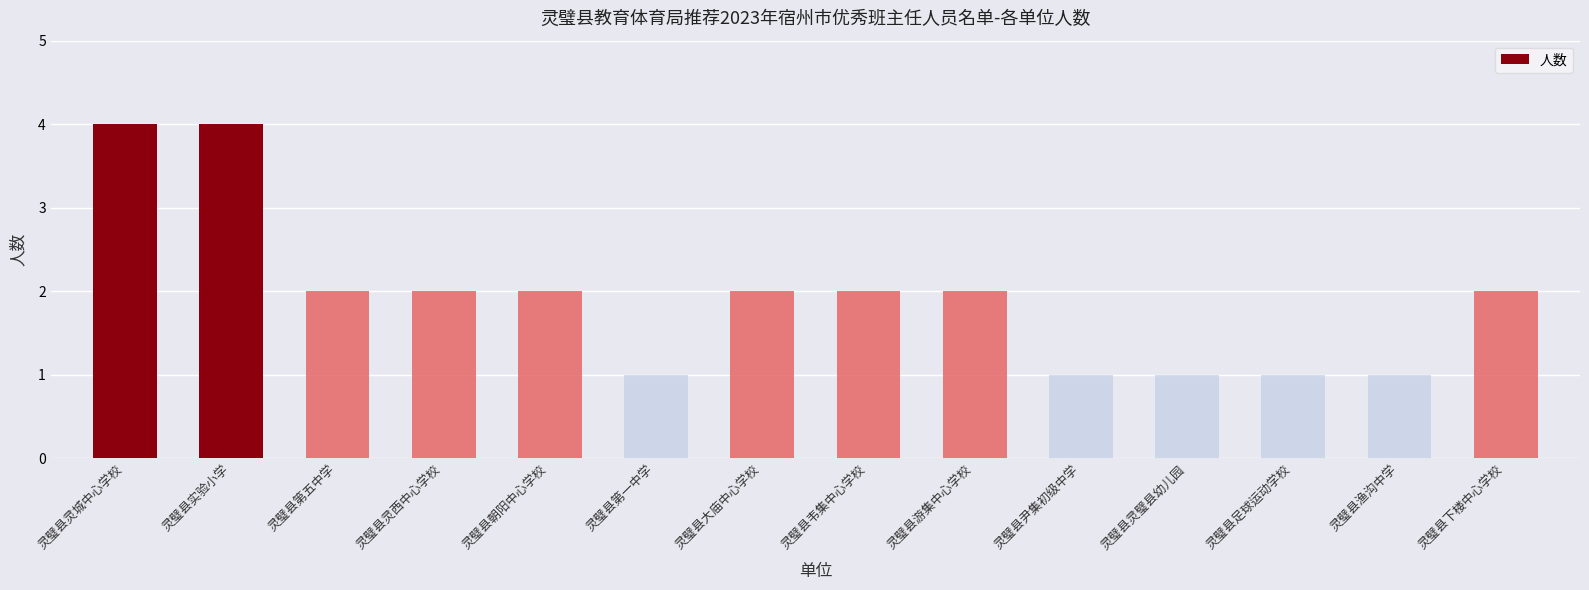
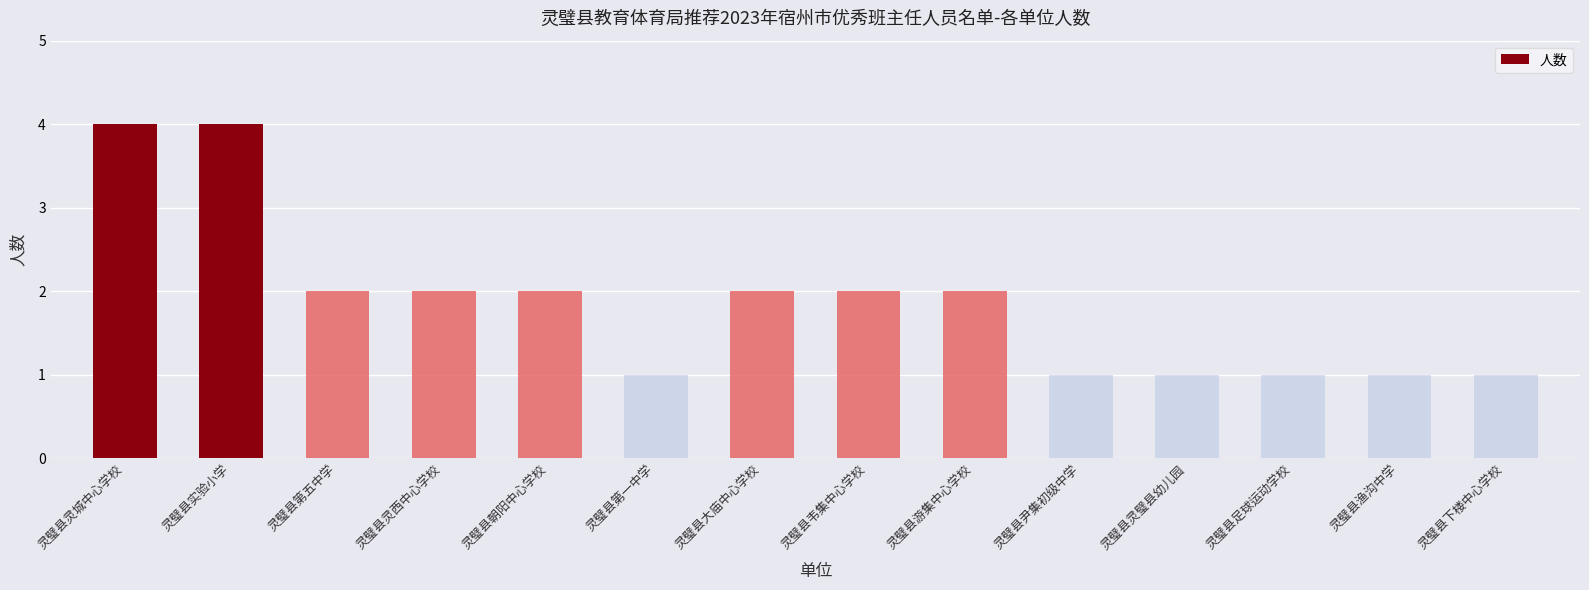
灵璧县下楼中心学校: 2 -> 1
